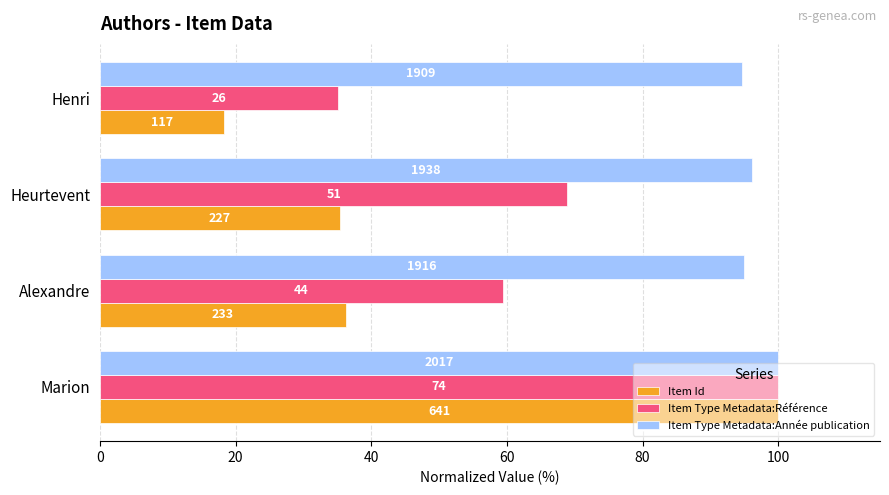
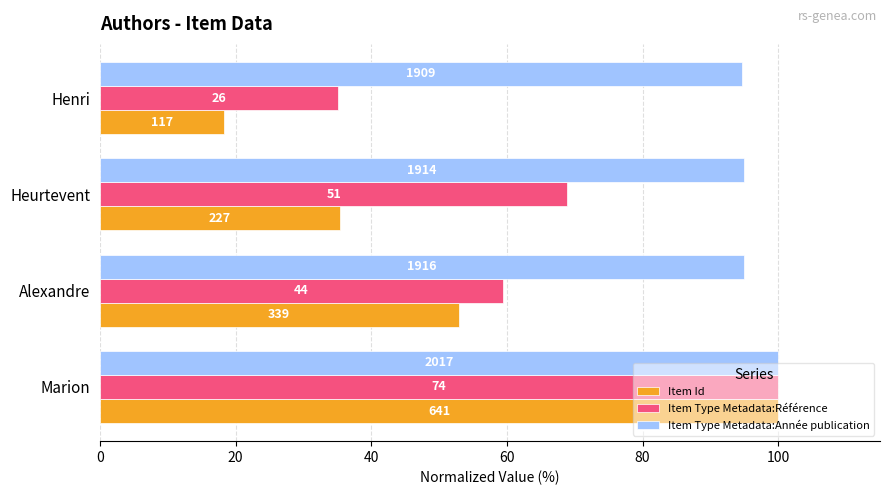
Item Type Metadata:Année publication, Heurtevent: 1938 -> 1914
Item Id, Alexandre: 233 -> 339
